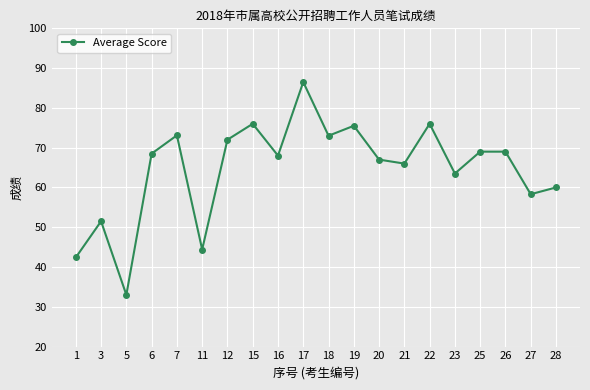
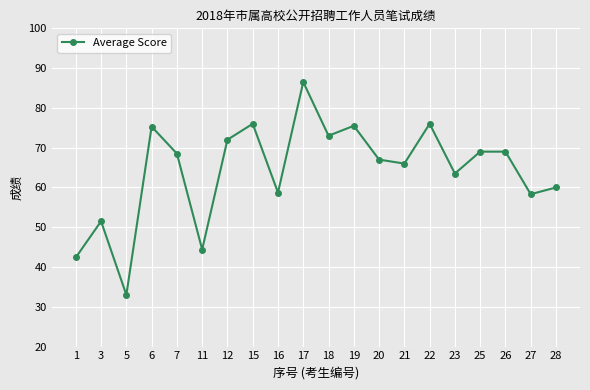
6: 69 -> 75
7: 73 -> 69
16: 68 -> 59
